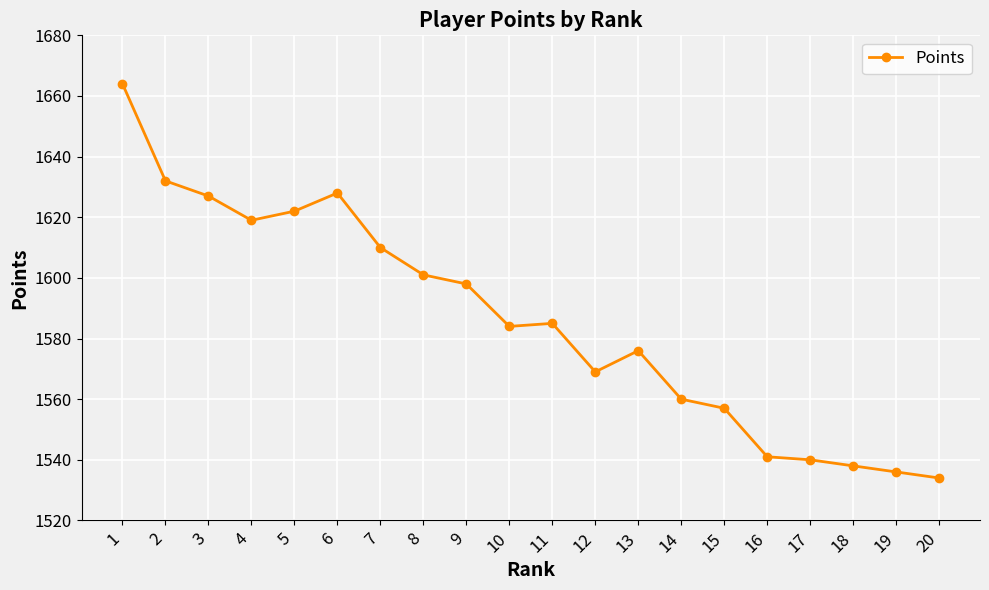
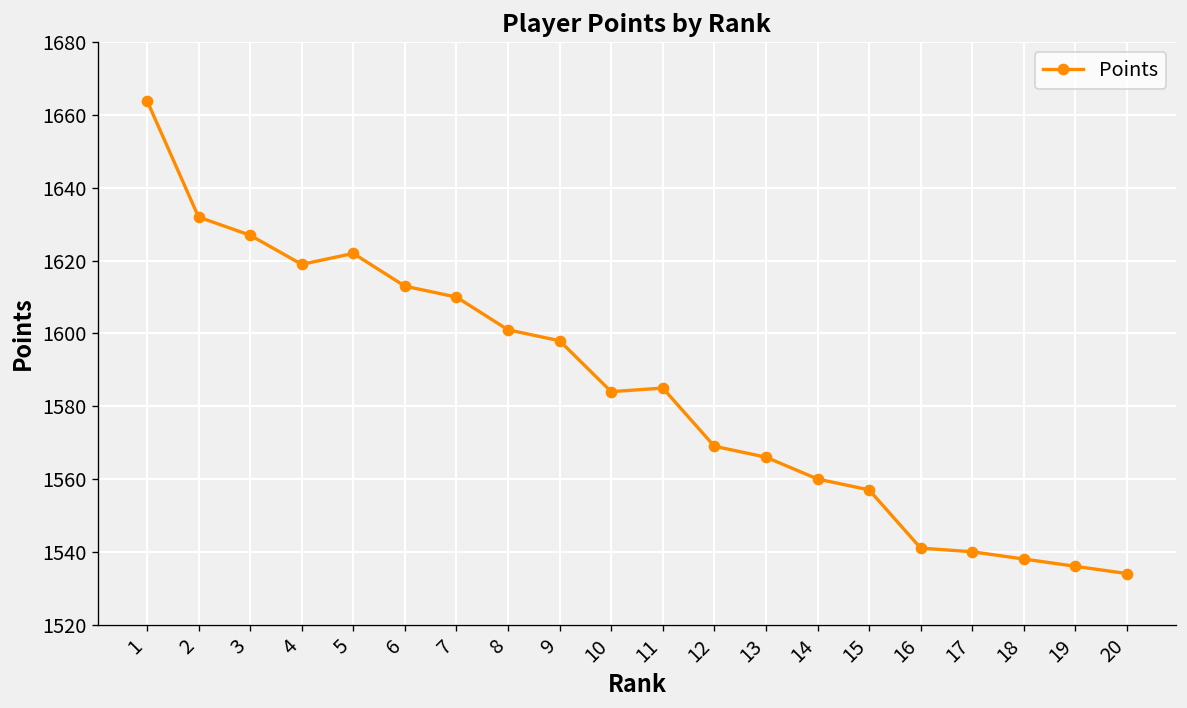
6: 1628 -> 1613
13: 1576 -> 1566
